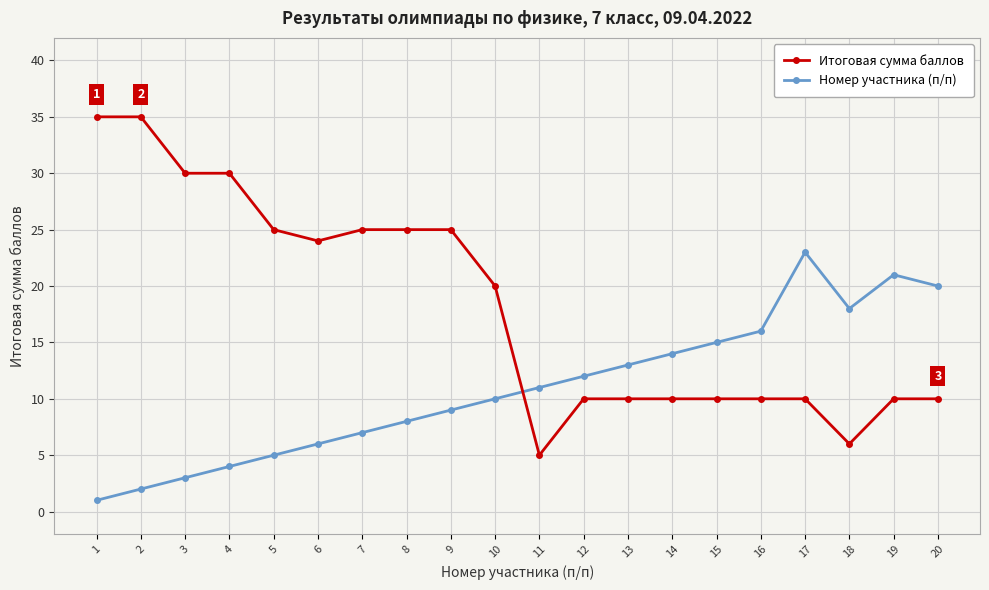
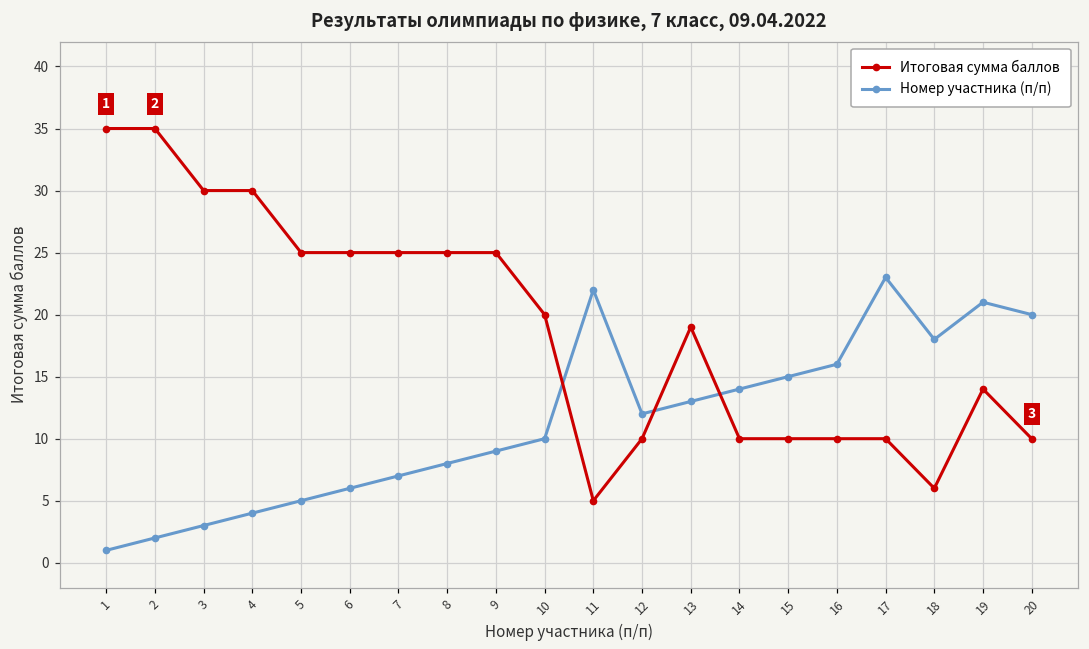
Итоговая сумма баллов, 6: 24 -> 25
Номер участника (п/п), 11: 11 -> 22
Итоговая сумма баллов, 13: 10 -> 19
Итоговая сумма баллов, 19: 10 -> 14
